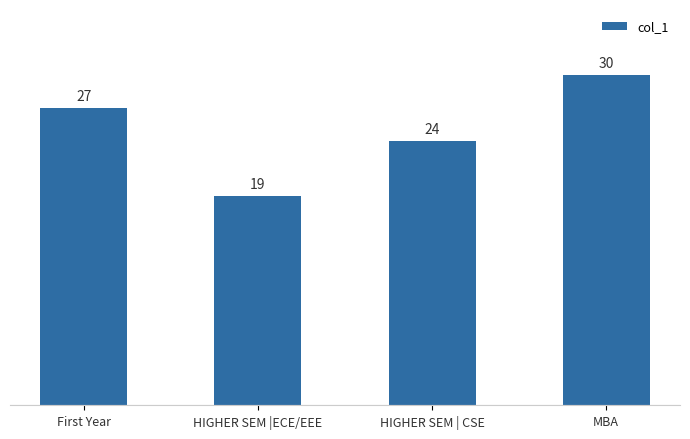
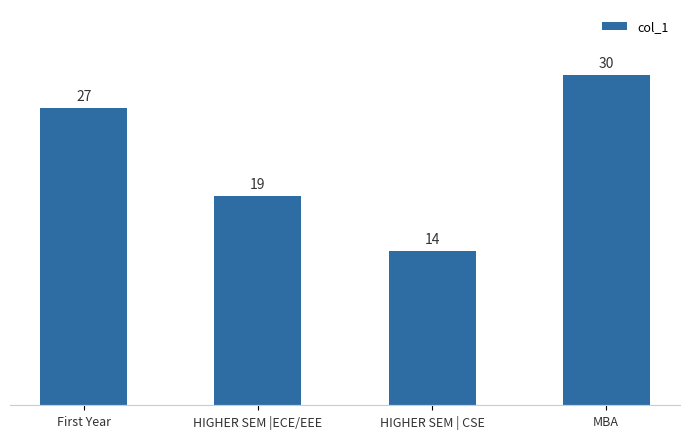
HIGHER SEM | CSE: 24 -> 14
